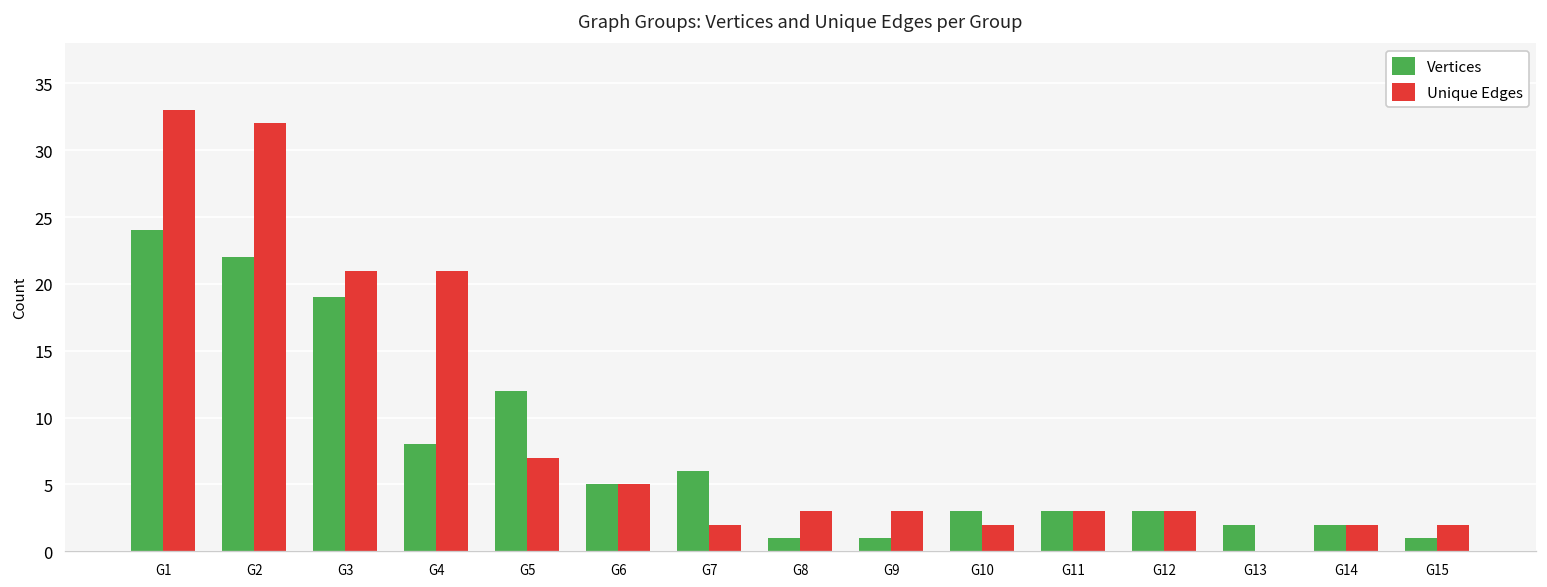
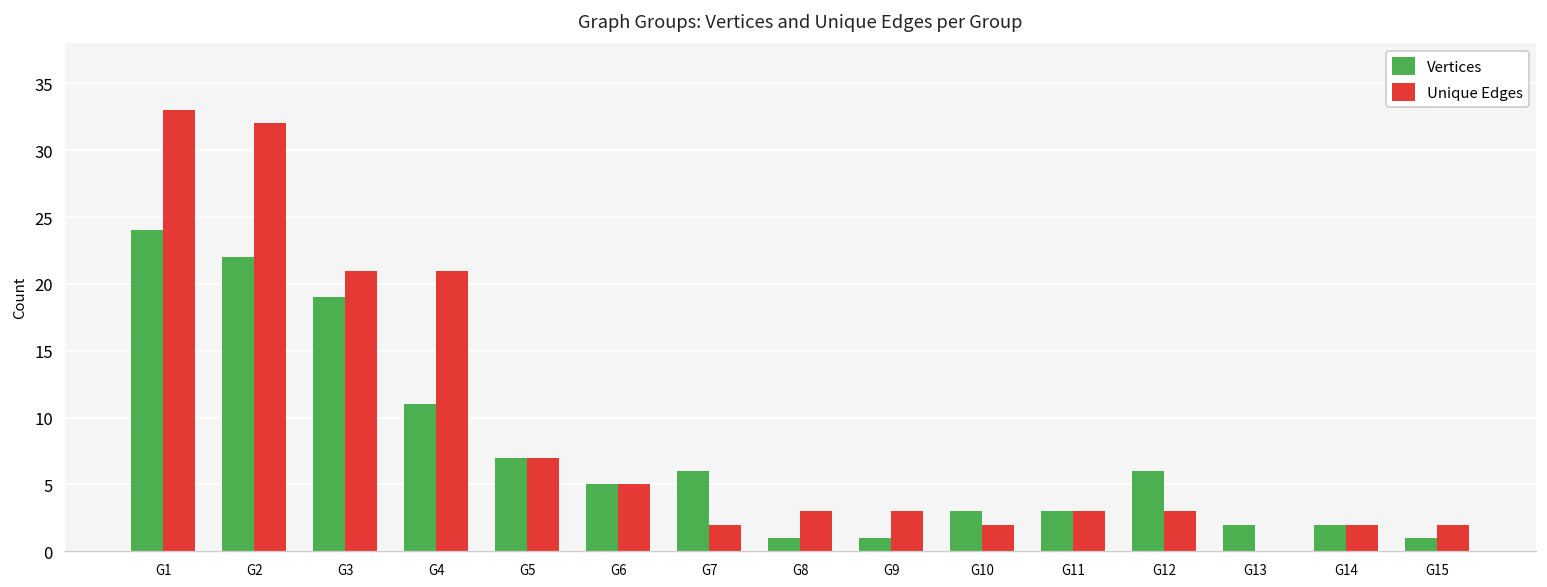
Vertices, G4: 8 -> 11
Vertices, G5: 12 -> 7
Vertices, G12: 3 -> 6
